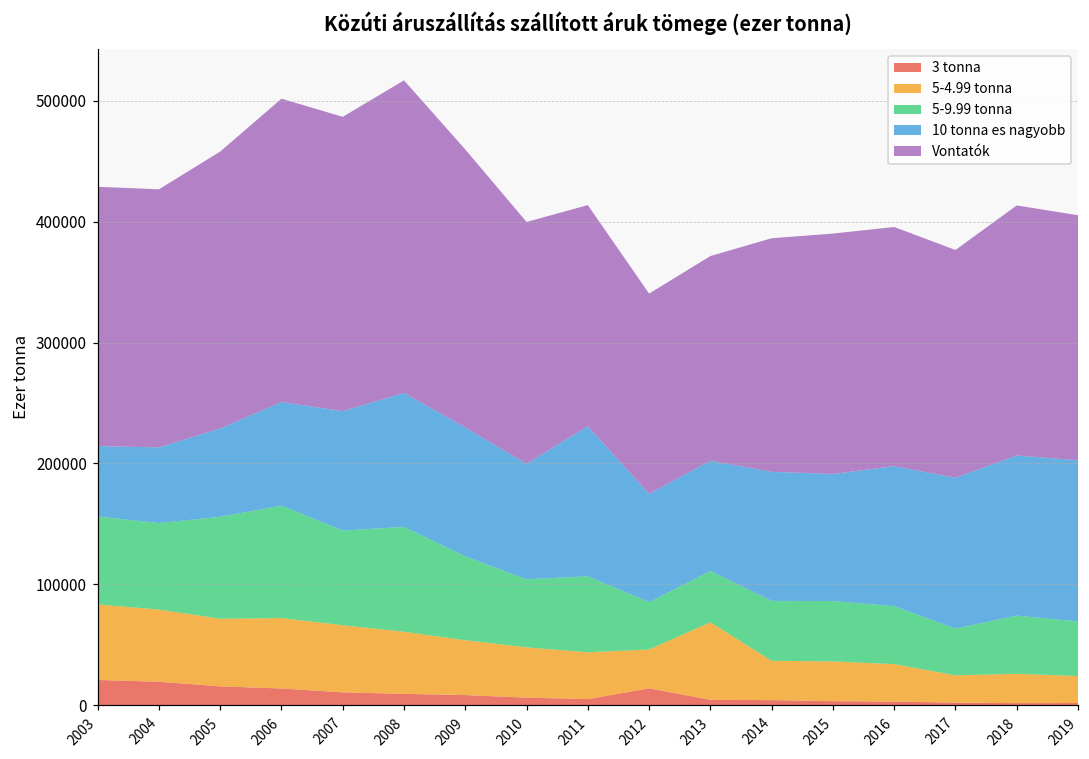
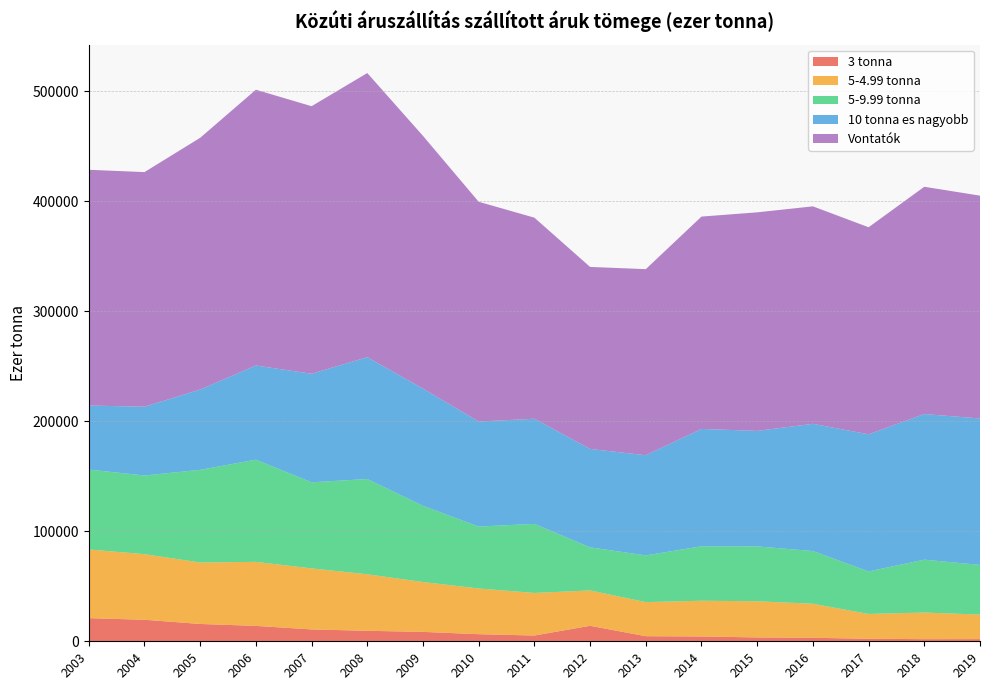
10 tonna es nagyobb, 2011: 124000 -> 96000
5-4.99 tonna, 2013: 64000 -> 31000
